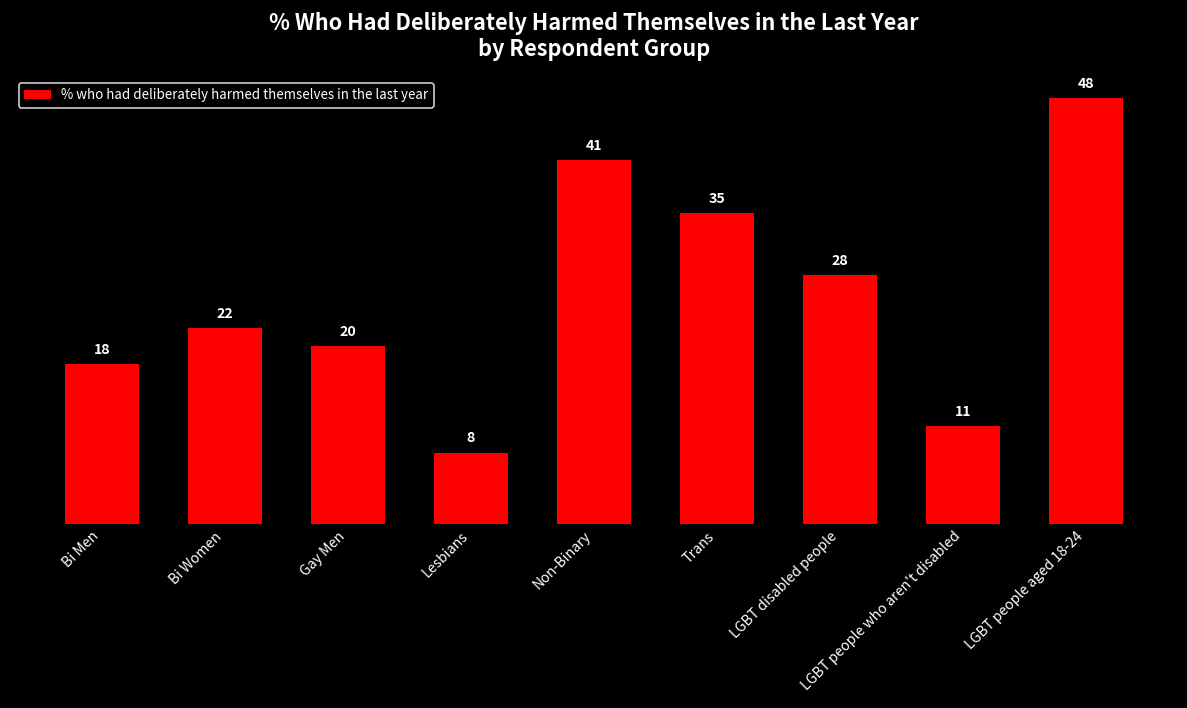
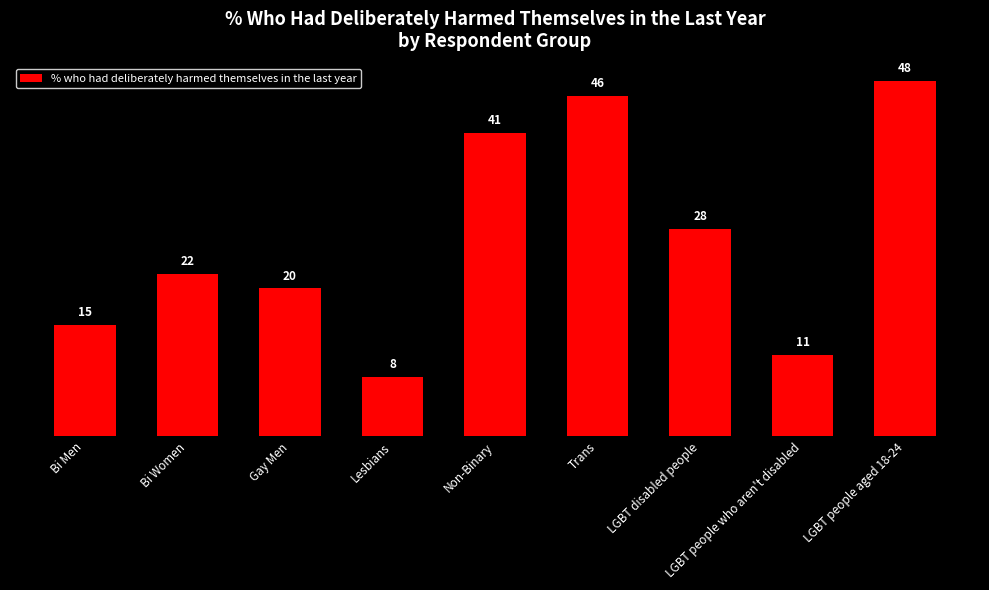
Bi Men: 18 -> 15
Trans: 35 -> 46
